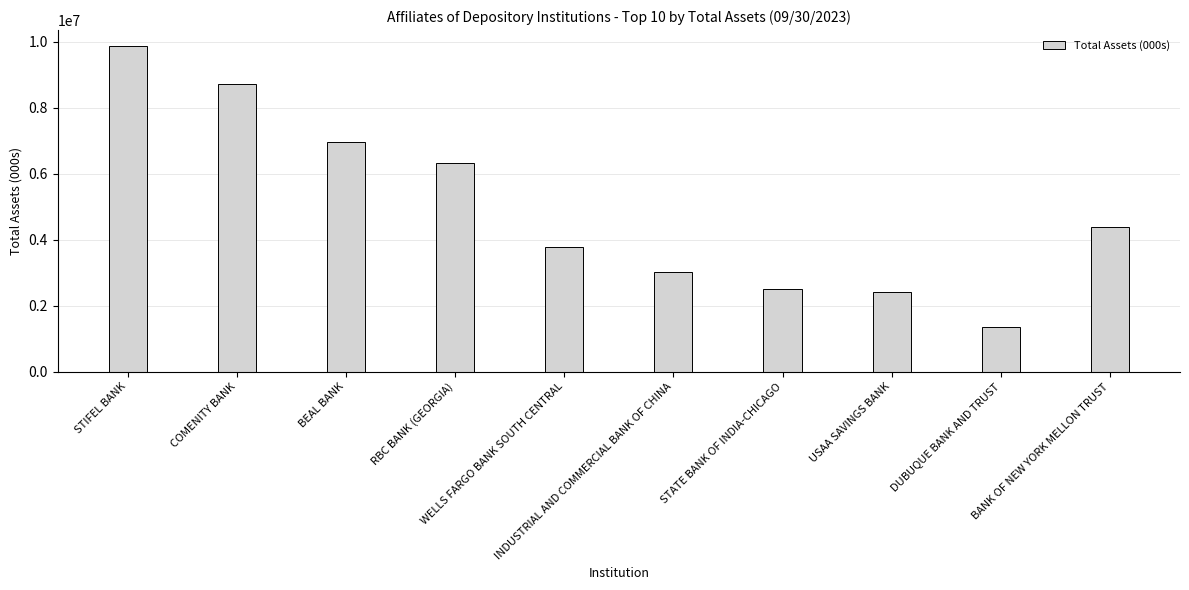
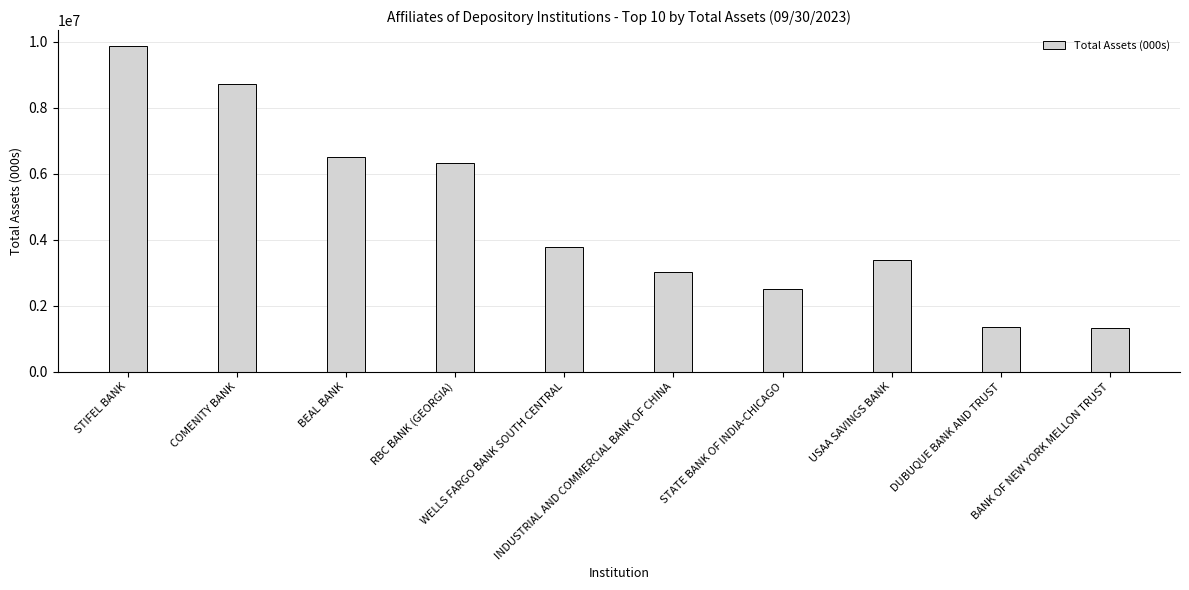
BEAL BANK: 7000000 -> 6500000
USAA SAVINGS BANK: 2400000 -> 3400000
BANK OF NEW YORK MELLON TRUST: 4400000 -> 1300000
